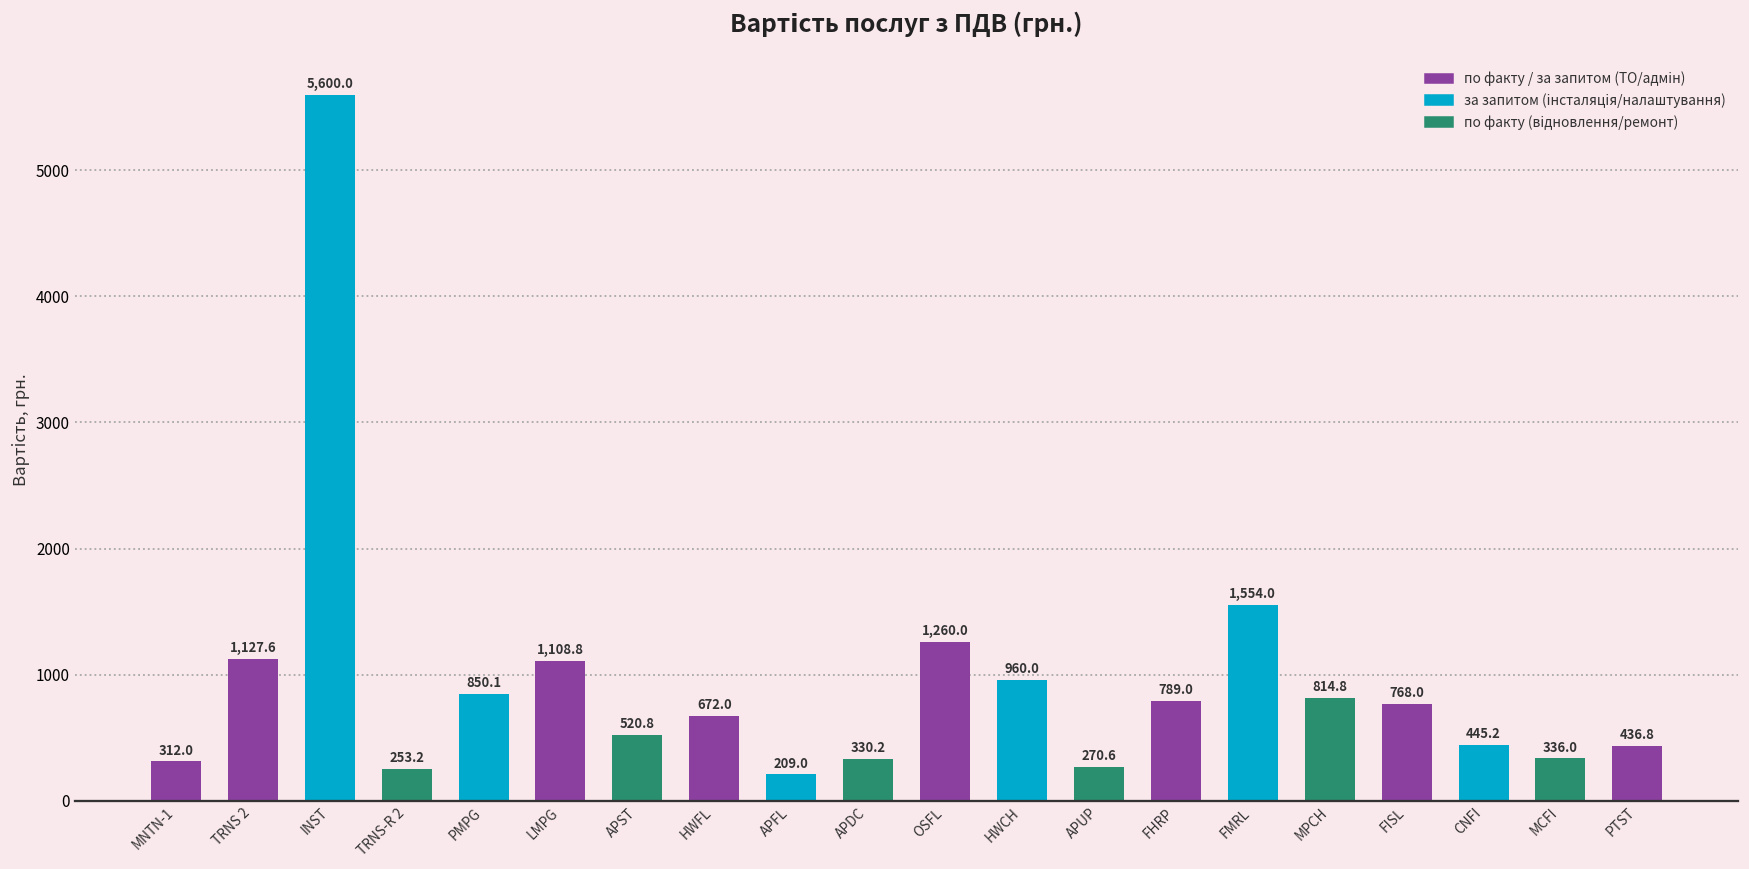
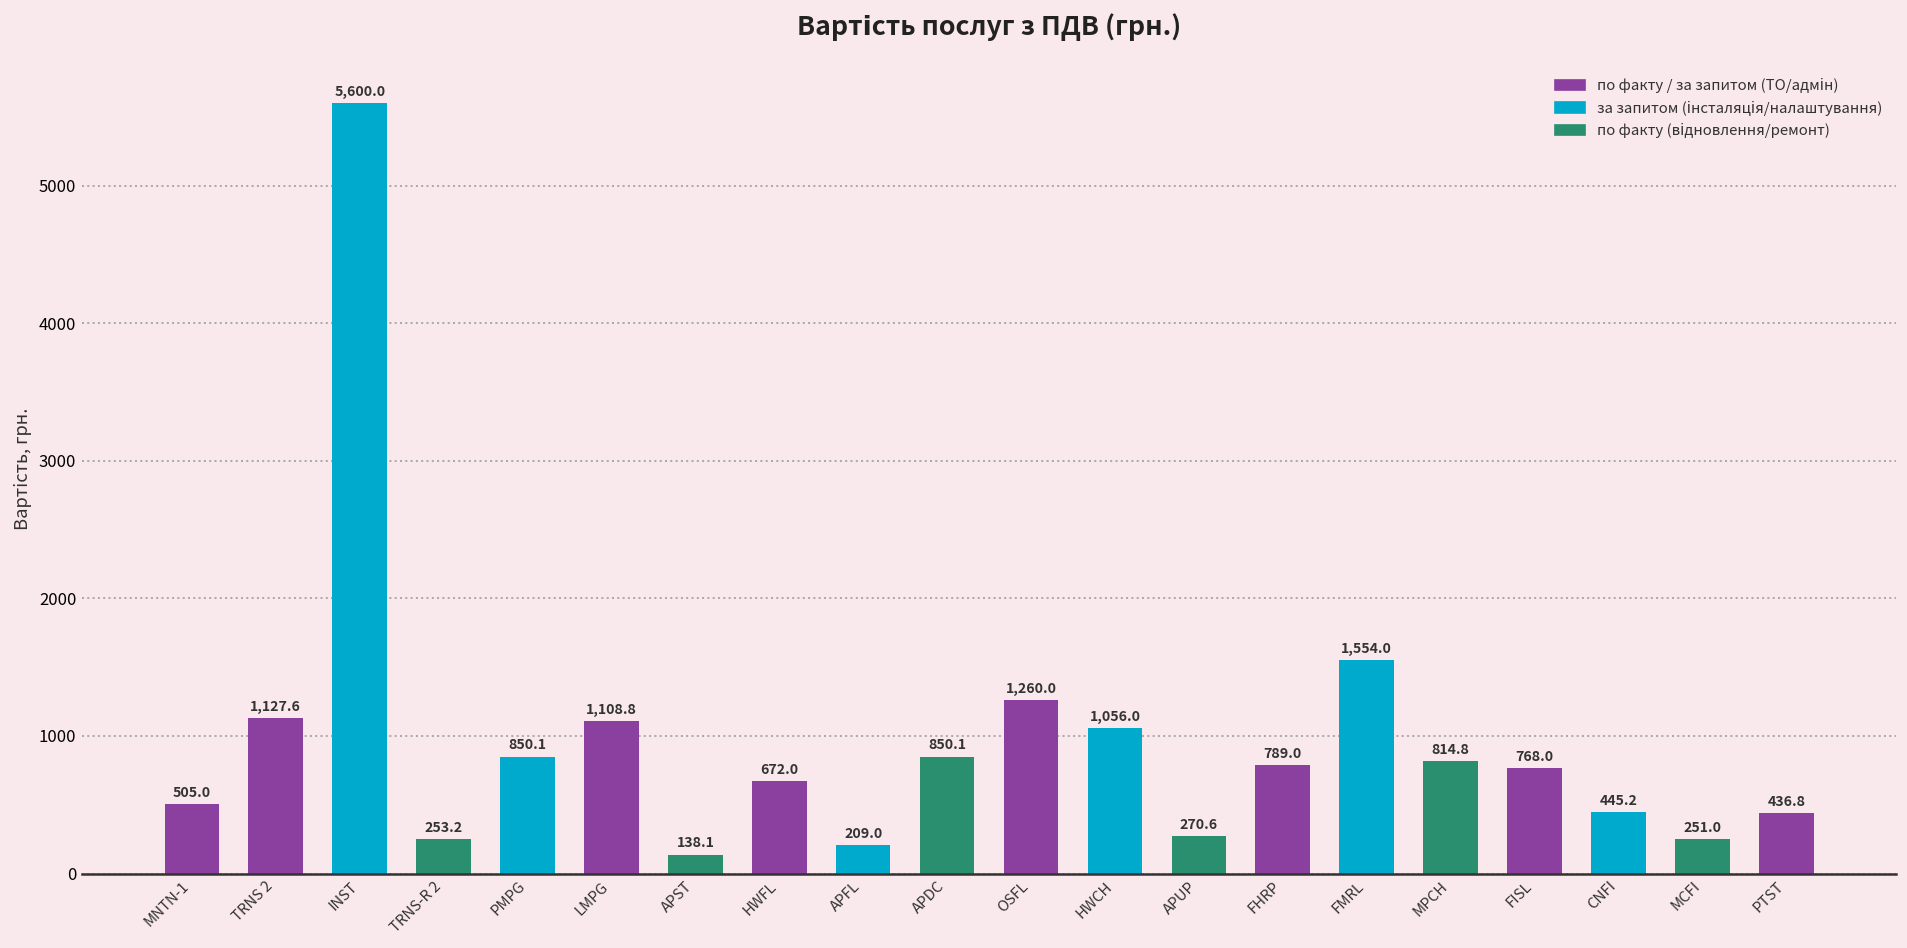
MNTN-1: 312.0 -> 505.0
APST: 520.8 -> 138.1
APDC: 330.2 -> 850.1
HWCH: 960.0 -> 1,056.0
MCFI: 336.0 -> 251.0
